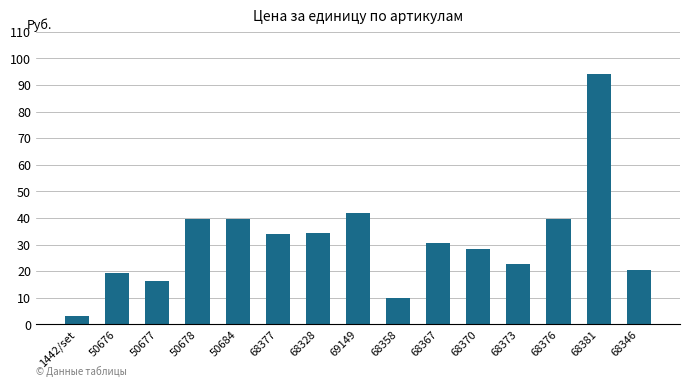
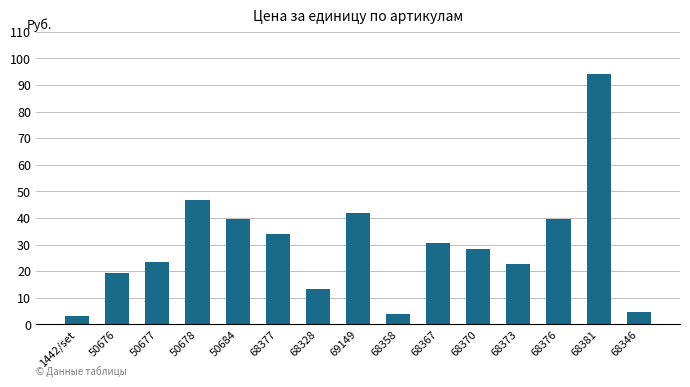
50677: 16 -> 23
50678: 40 -> 47
68328: 34 -> 13
68358: 10 -> 4
68346: 20 -> 5
